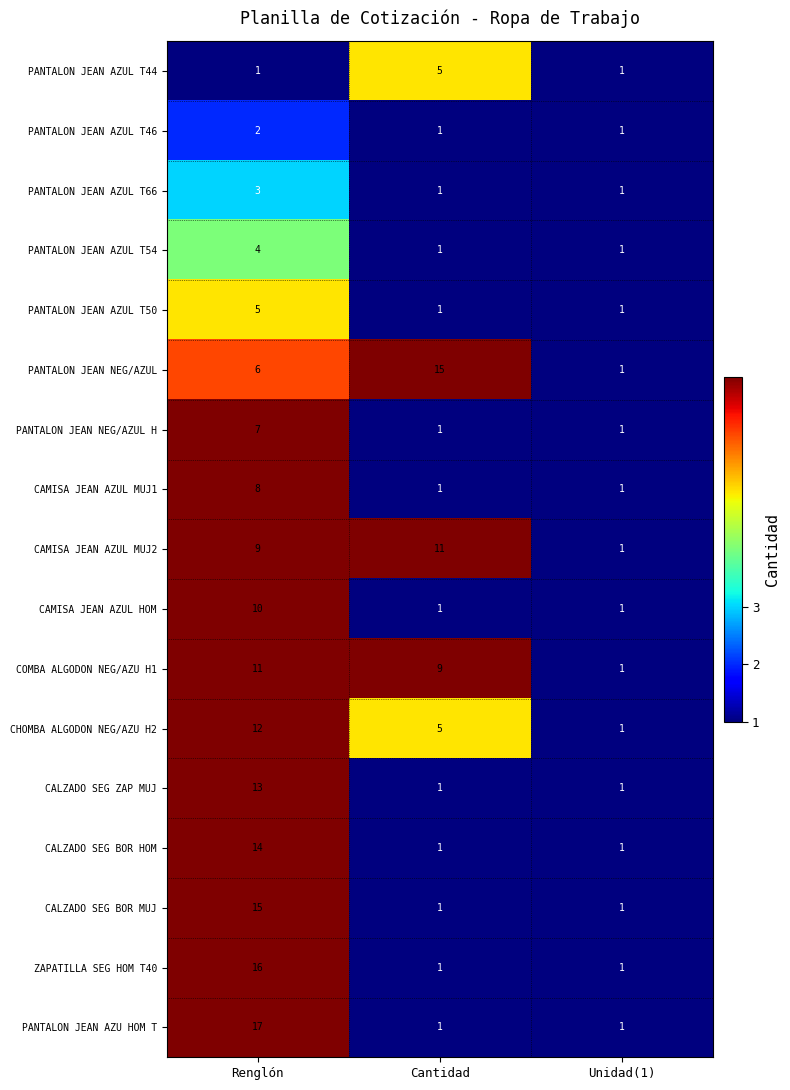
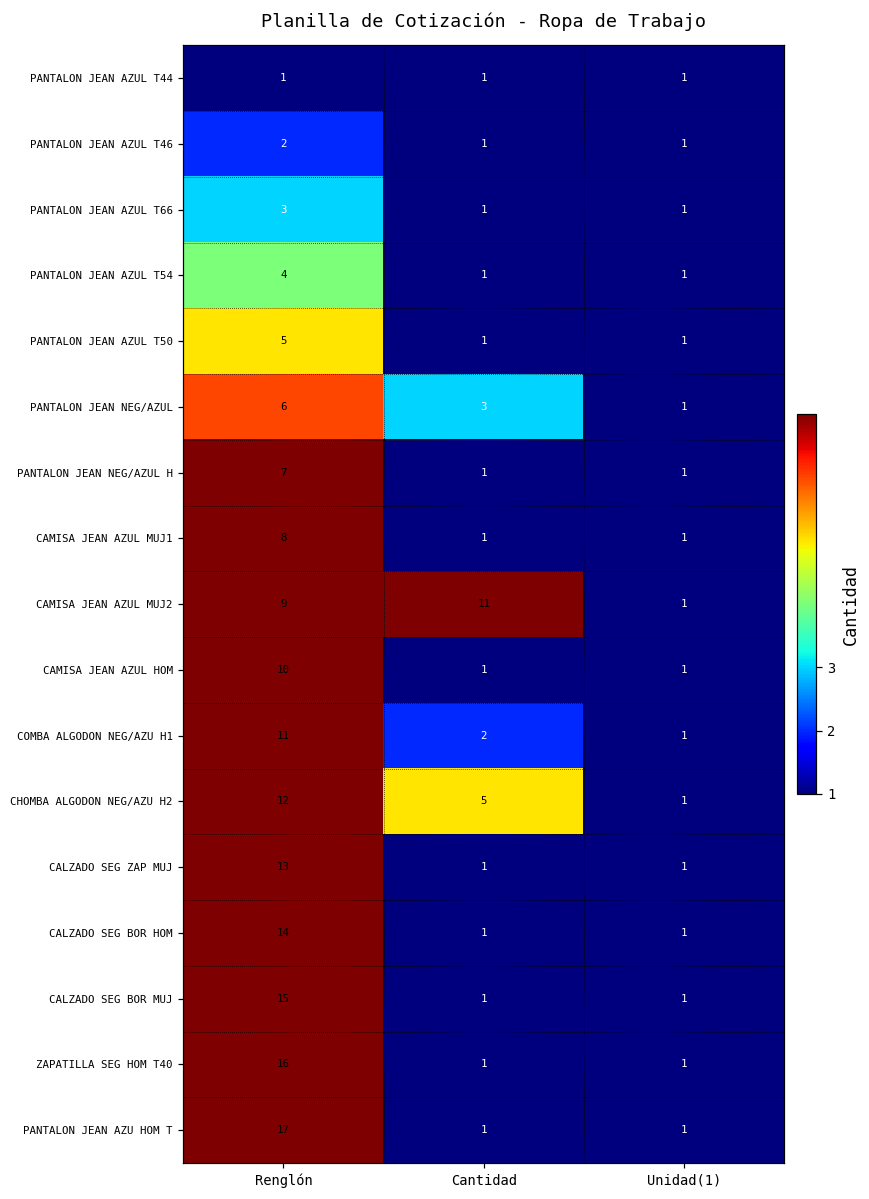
PANTALON JEAN AZUL T44, Cantidad: 5 -> 1
PANTALON JEAN NEG/AZUL, Cantidad: 15 -> 3
COMBA ALGODON NEG/AZU H1, Cantidad: 9 -> 2
